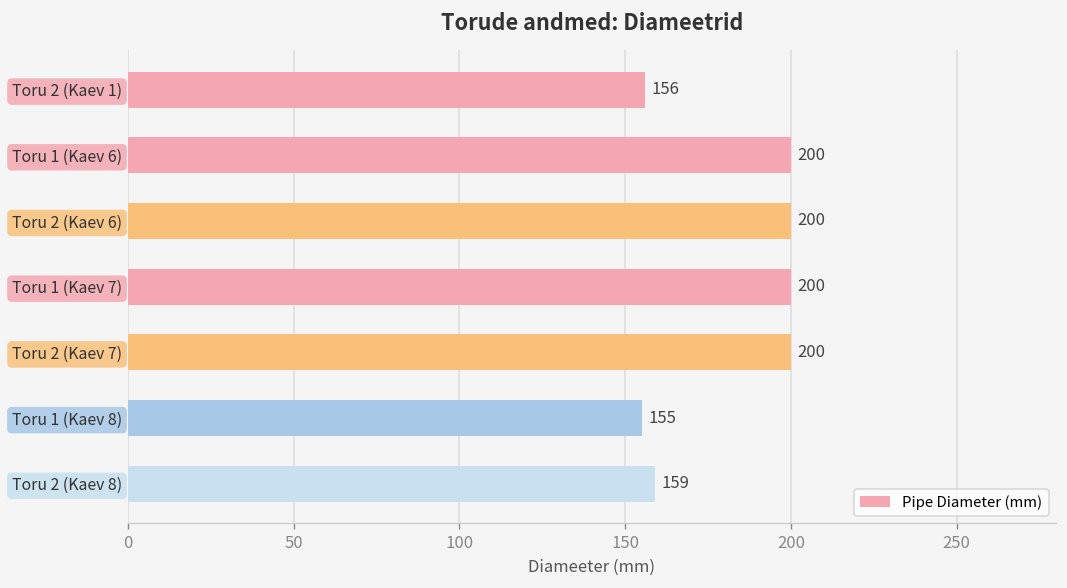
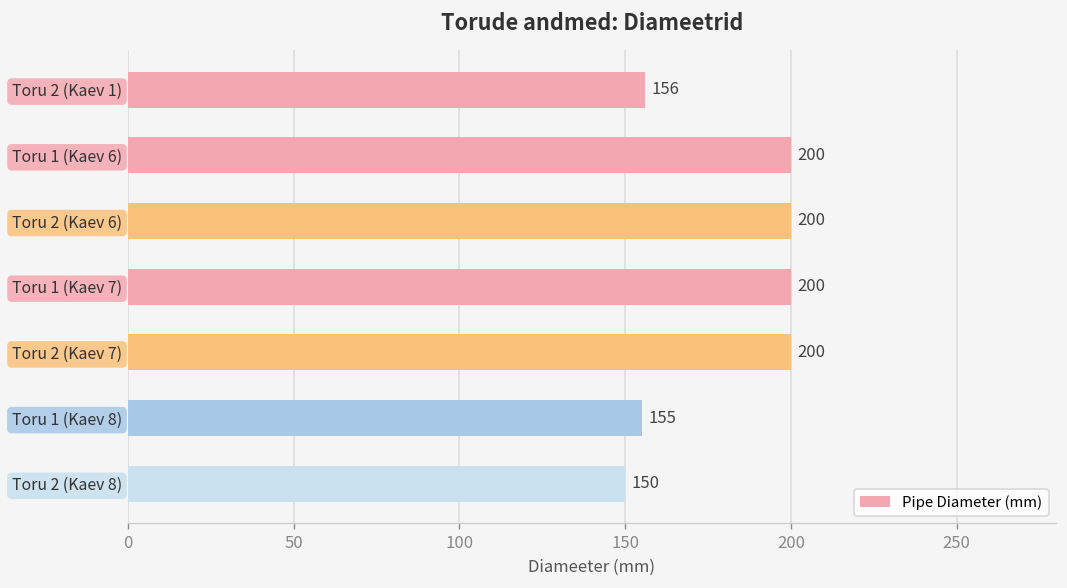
Toru 2 (Kaev 8): 159 -> 150
